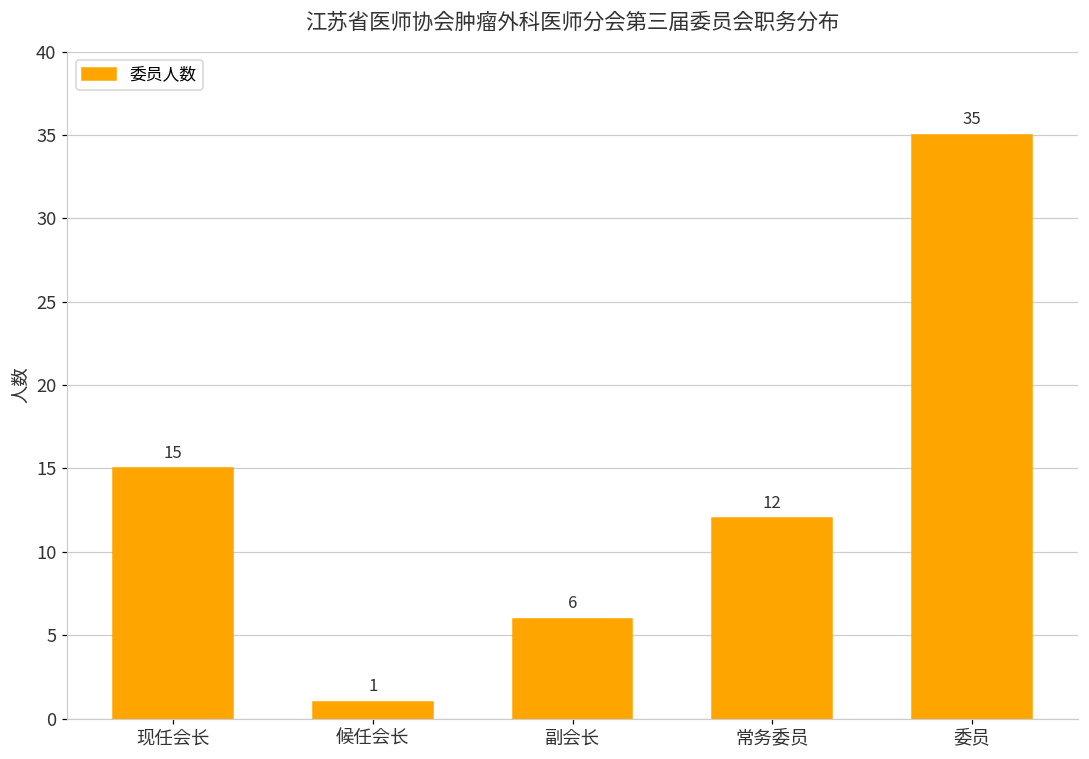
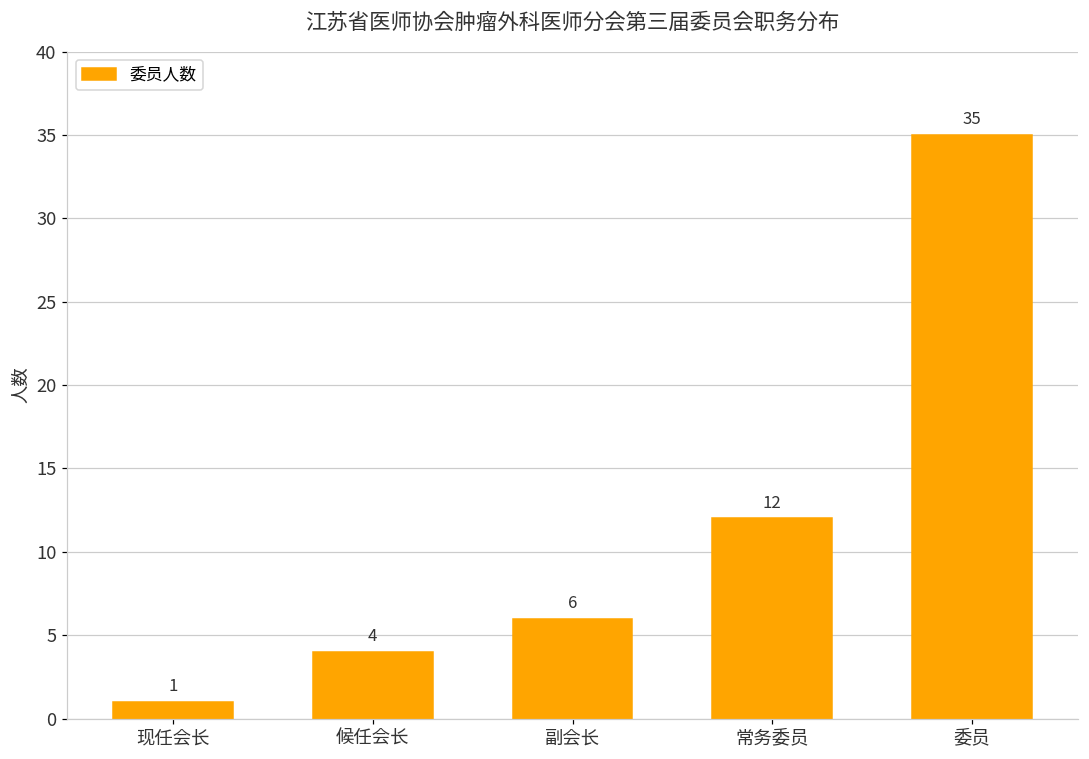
现任会长: 15 -> 1
候任会长: 1 -> 4
